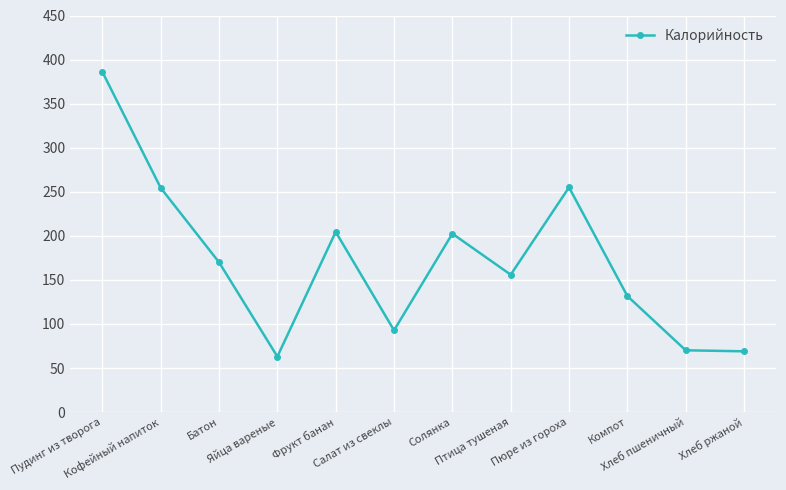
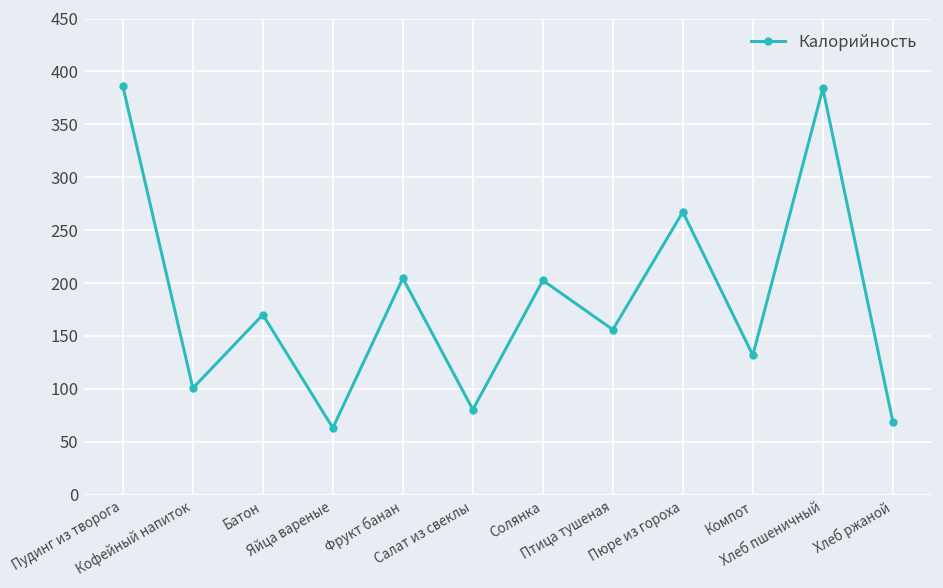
Кофейный напиток: 250 -> 100
Салат из свеклы: 90 -> 80
Пюре из гороха: 260 -> 270
Хлеб пшеничный: 70 -> 380
